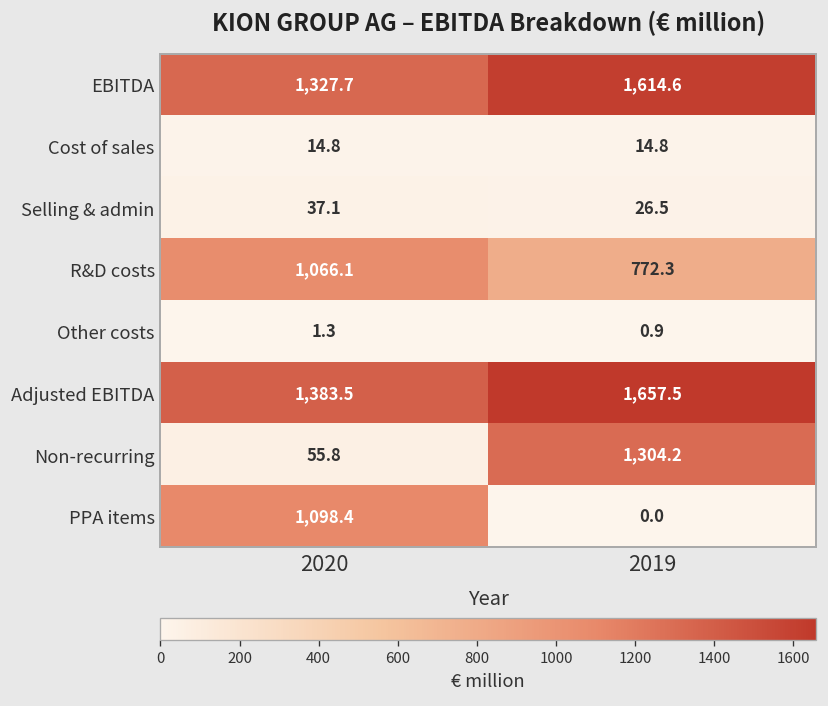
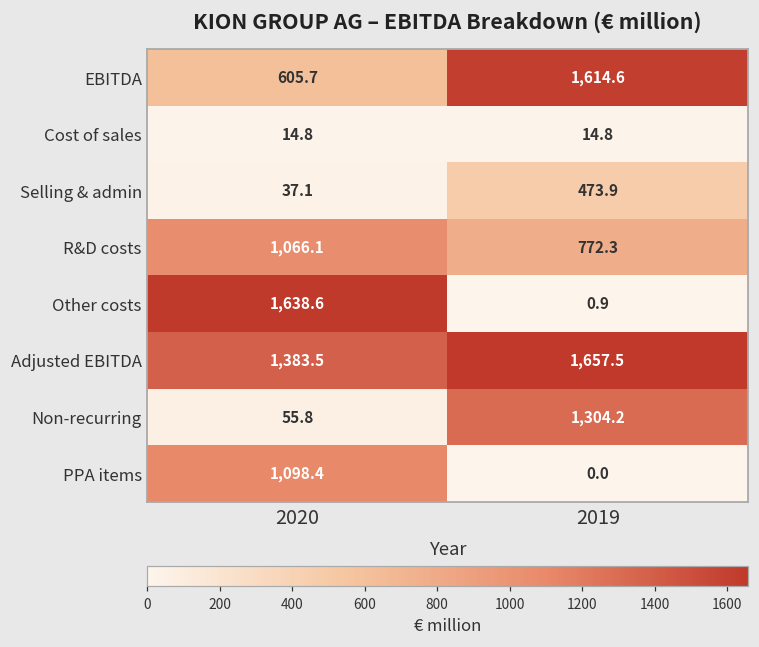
EBITDA, 2020: 1,327.7 -> 605.7
Selling & admin, 2019: 26.5 -> 473.9
Other costs, 2020: 1.3 -> 1,638.6
